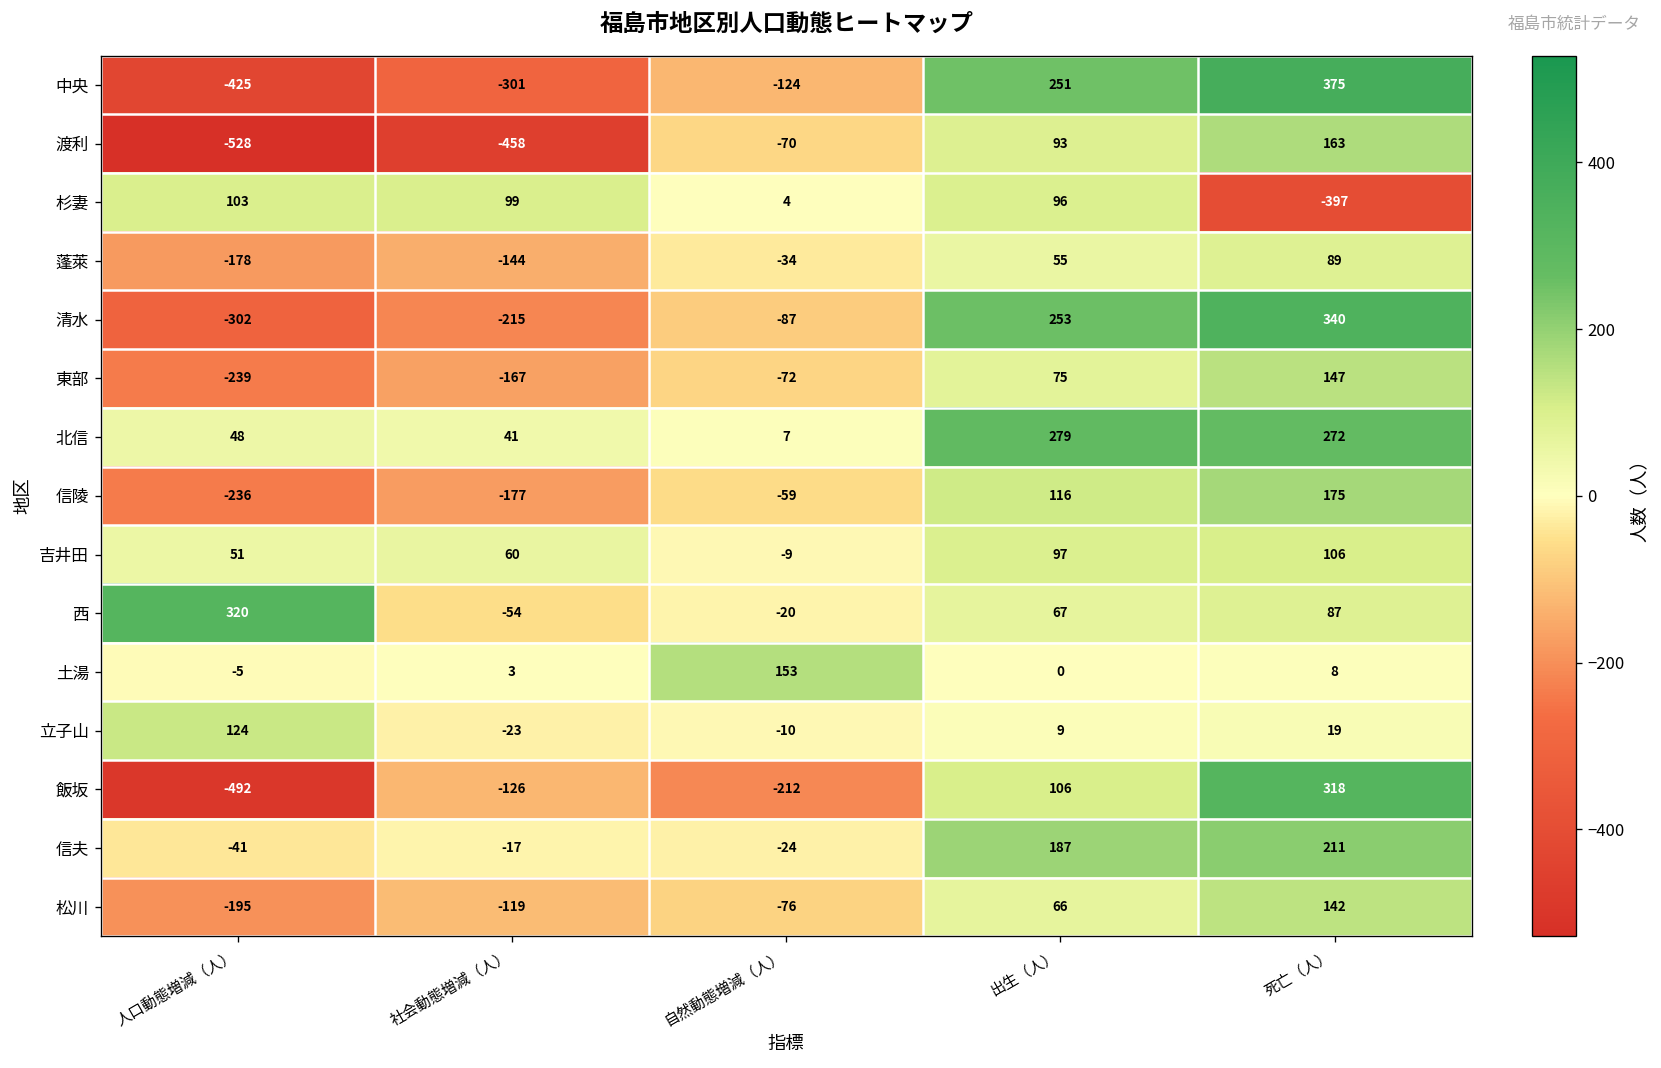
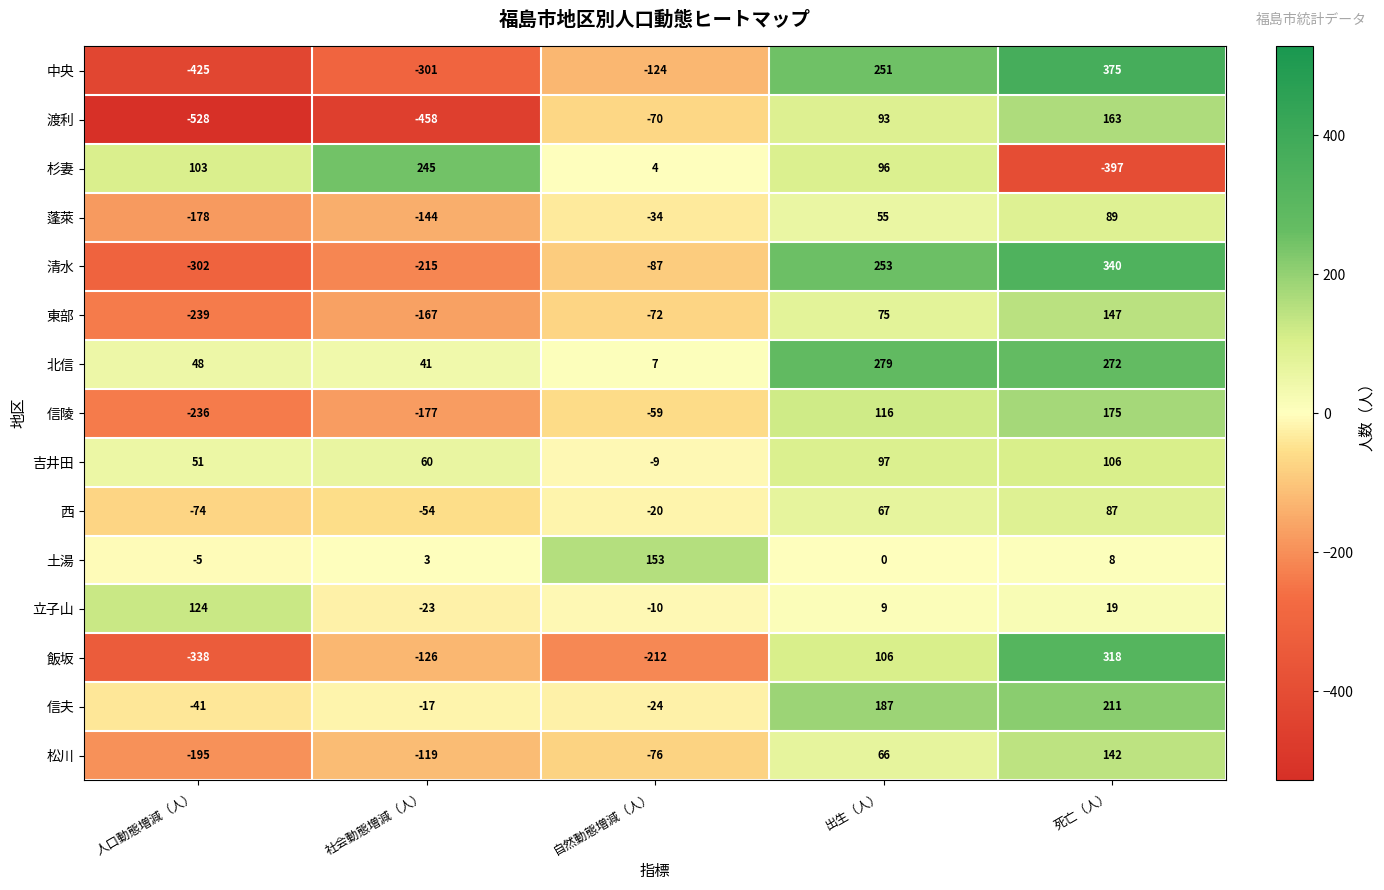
杉妻, 社会動態増減（人）: 99 -> 245
西, 人口動態増減（人）: 320 -> -74
飯坂, 人口動態増減（人）: -492 -> -338
